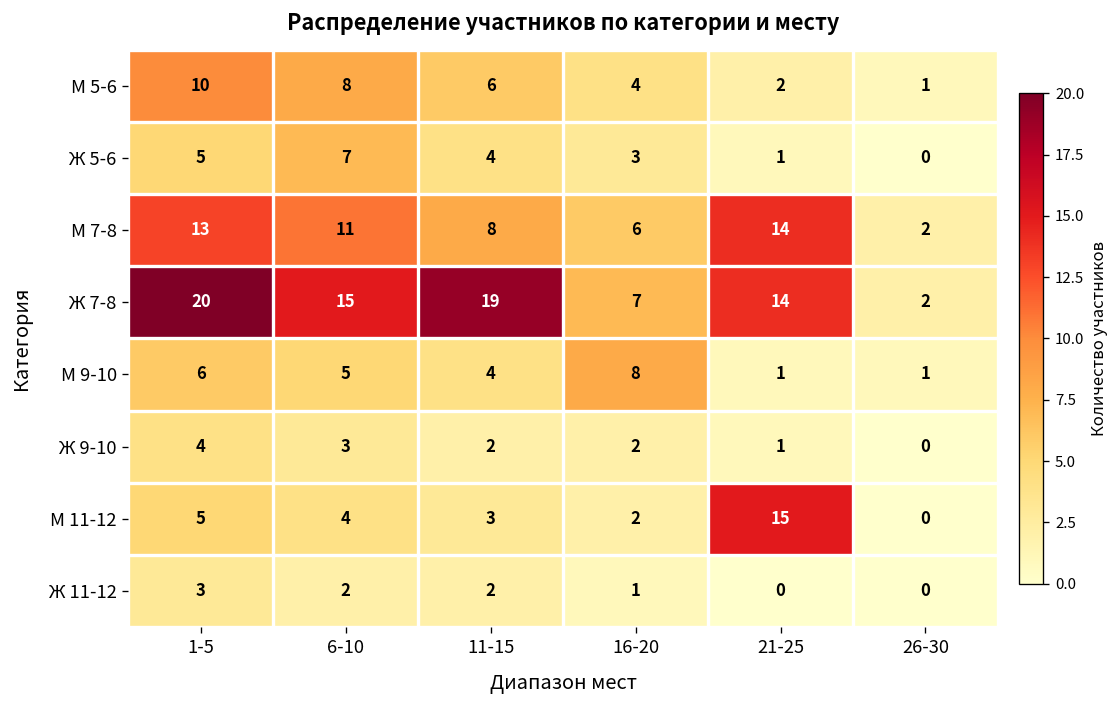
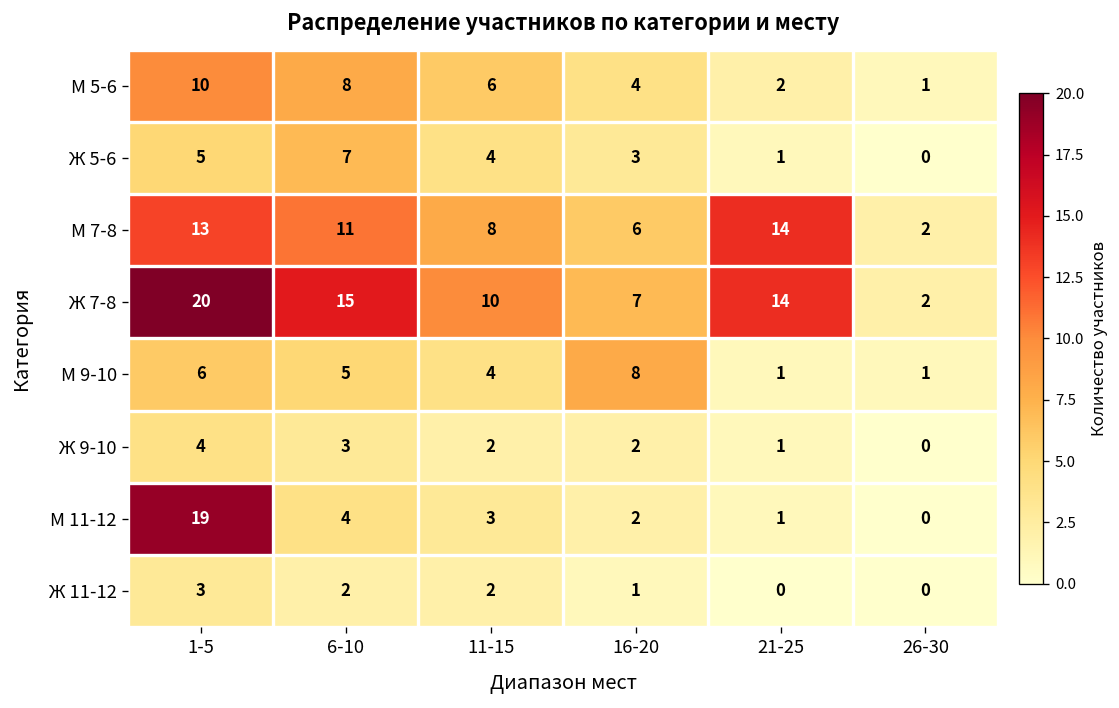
Ж 7-8, 11-15: 19 -> 10
М 11-12, 1-5: 5 -> 19
М 11-12, 21-25: 15 -> 1
